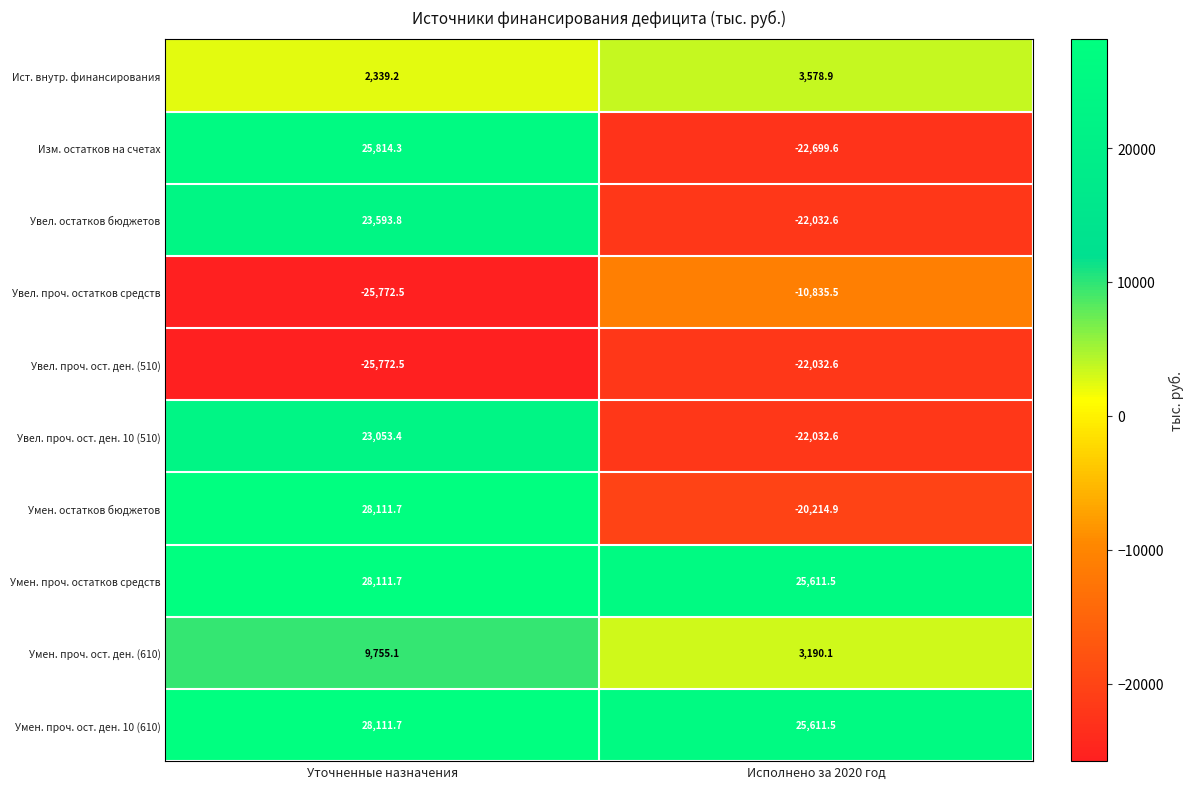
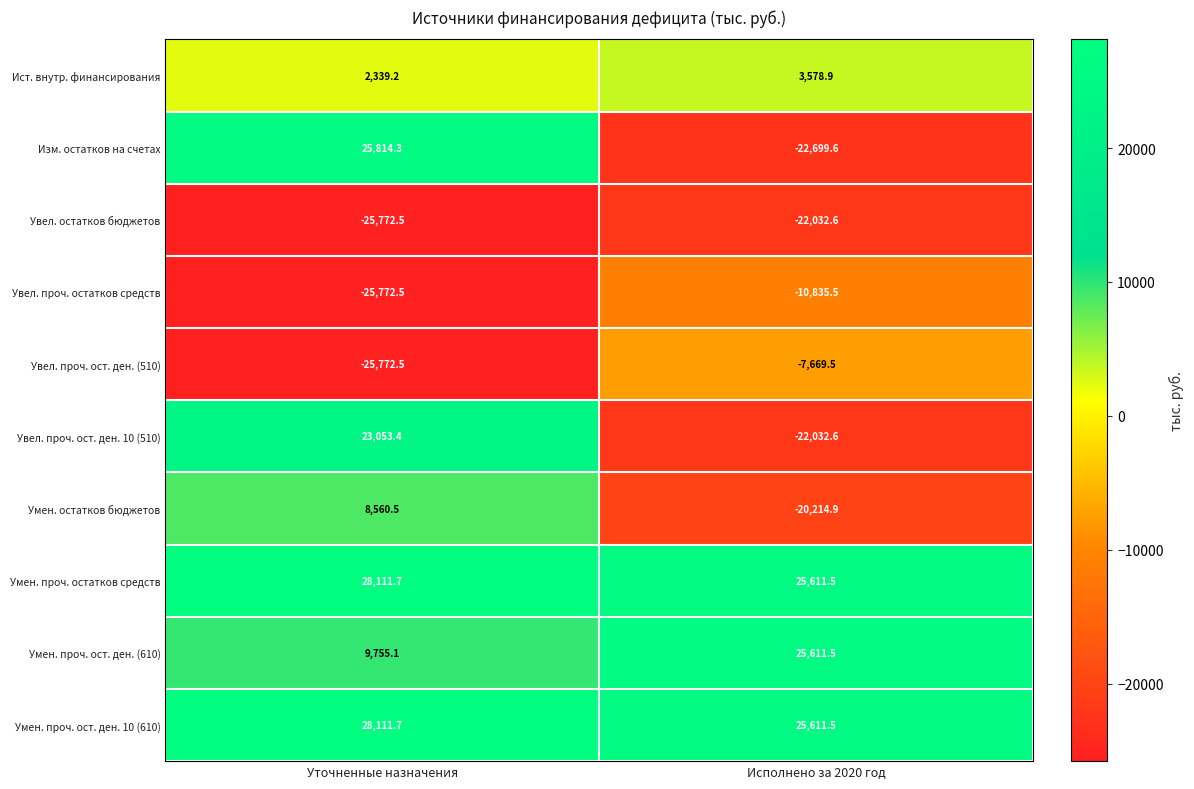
Увел. остатков бюджетов, Уточненные назначения: 23,593.8 -> -25,772.5
Увел. проч. ост. ден. (510), Исполнено за 2020 год: -22,032.6 -> -7,669.5
Умен. остатков бюджетов, Уточненные назначения: 28,111.7 -> 8,560.5
Умен. проч. ост. ден. (610), Исполнено за 2020 год: 3,190.1 -> 25,611.5
